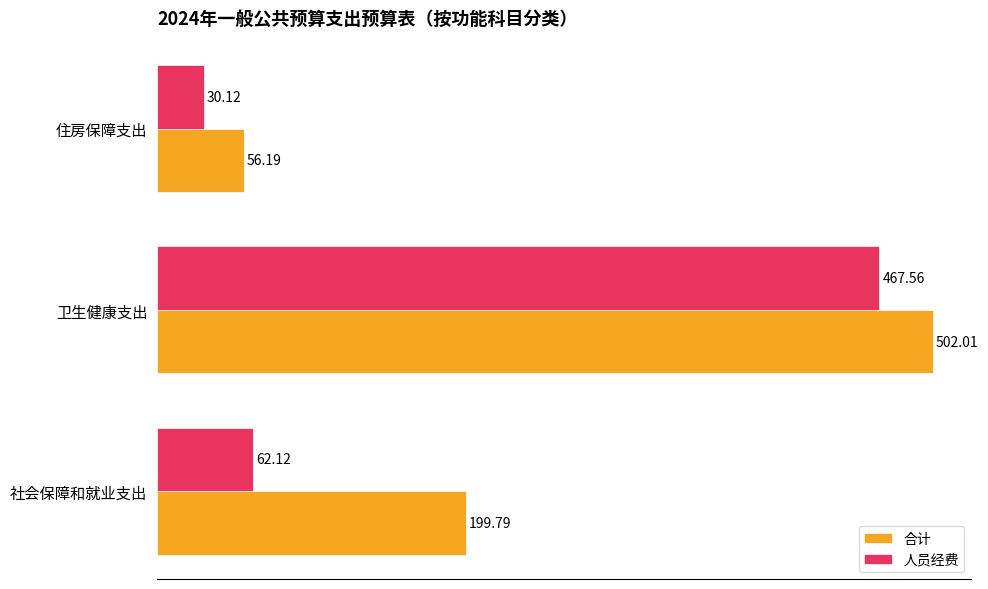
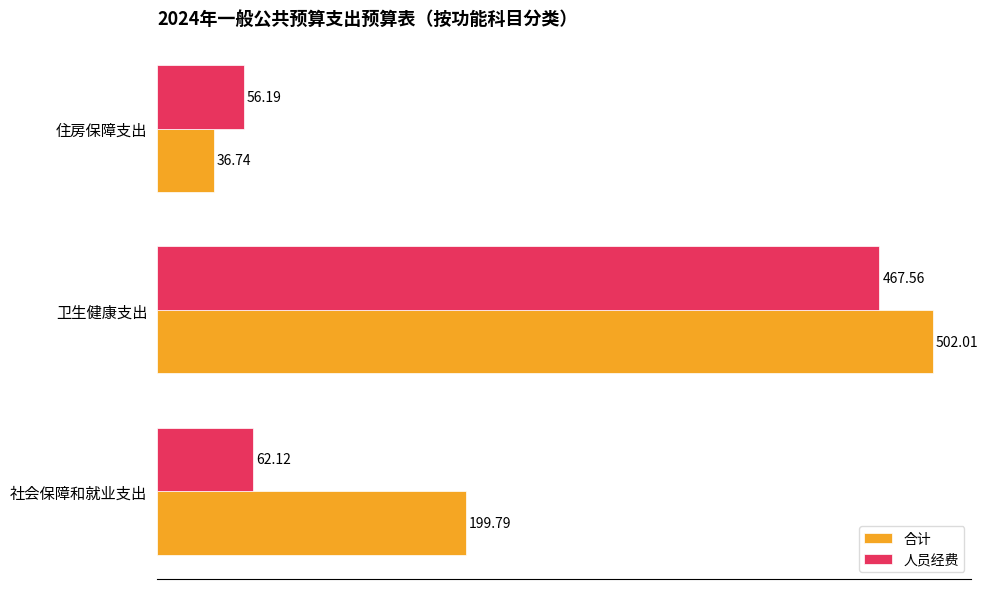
人员经费, 住房保障支出: 30.12 -> 56.19
合计, 住房保障支出: 56.19 -> 36.74
